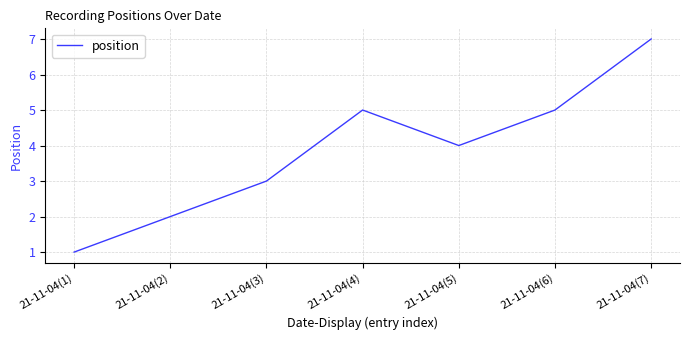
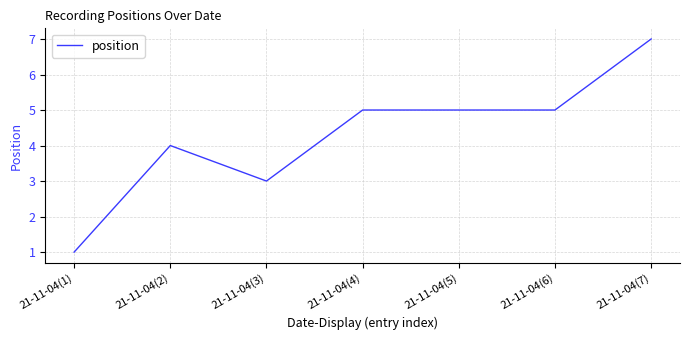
21-11-04(2): 2 -> 4
21-11-04(5): 4 -> 5
